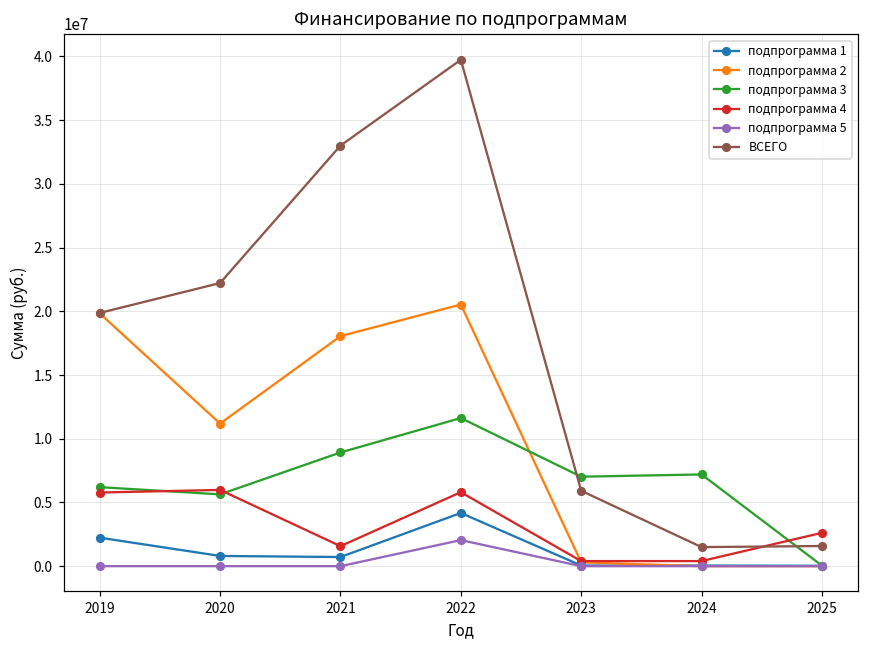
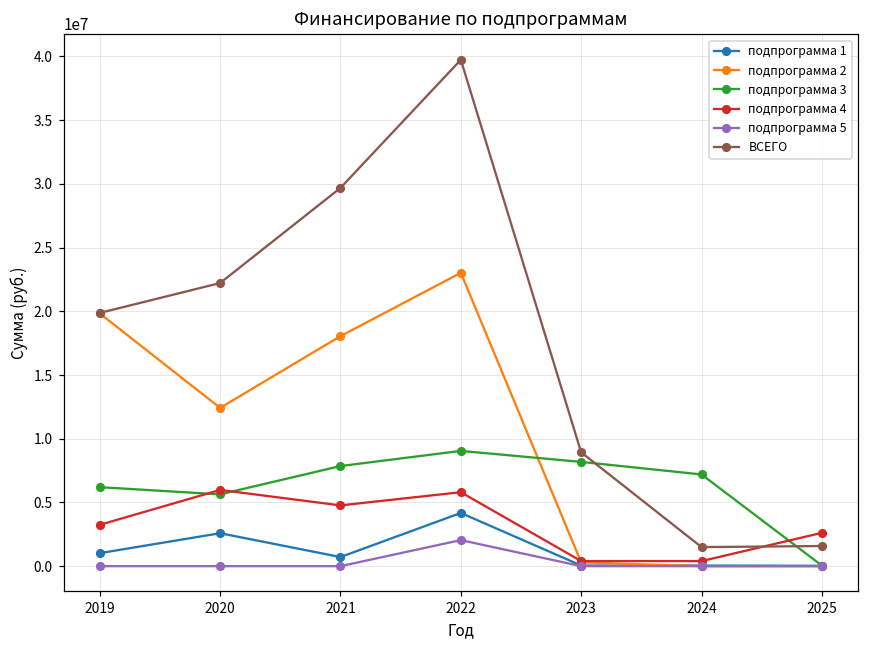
подпрограмма 1, 2019: 2200000 -> 1000000
подпрограмма 4, 2019: 5800000 -> 3200000
подпрограмма 1, 2020: 800000 -> 2600000
подпрограмма 2, 2020: 11200000 -> 12400000
подпрограмма 3, 2021: 8900000 -> 7900000
подпрограмма 4, 2021: 1600000 -> 4800000
ВСЕГО, 2021: 33000000 -> 29700000
подпрограмма 2, 2022: 20500000 -> 23000000
подпрограмма 3, 2022: 11600000 -> 9000000
подпрограмма 3, 2023: 7000000 -> 8200000
ВСЕГО, 2023: 5900000 -> 8900000
